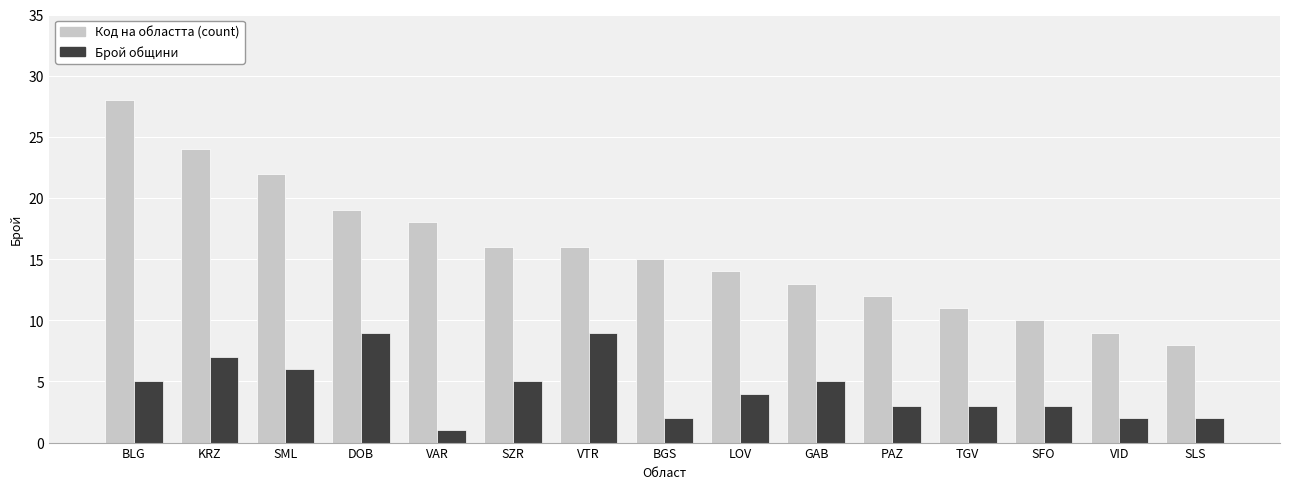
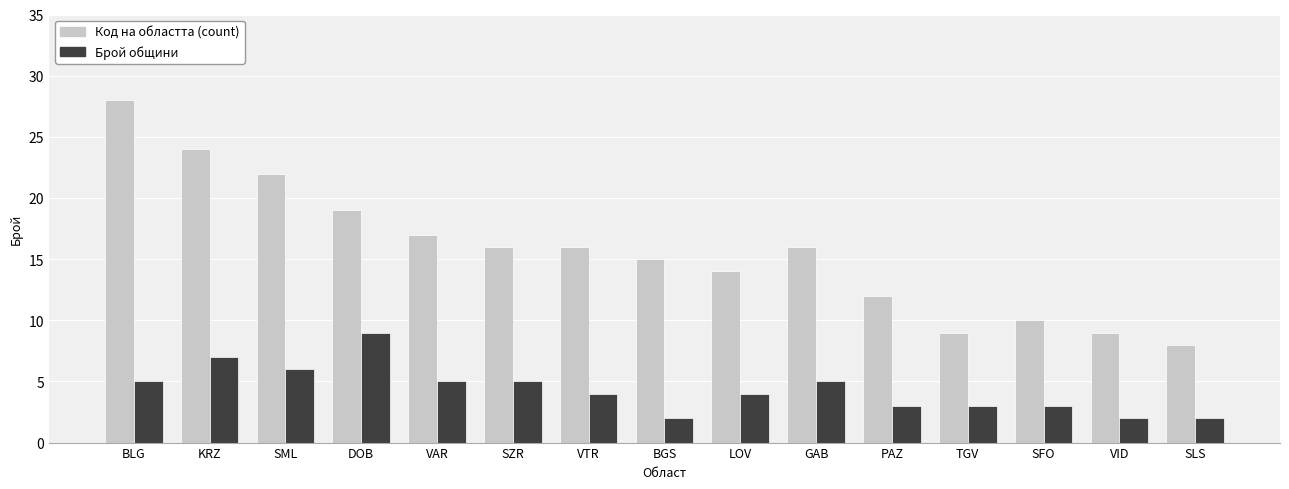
Код на областта (count), VAR: 18 -> 17
Брой общини, VAR: 1 -> 5
Брой общини, VTR: 9 -> 4
Код на областта (count), GAB: 13 -> 16
Код на областта (count), TGV: 11 -> 9
